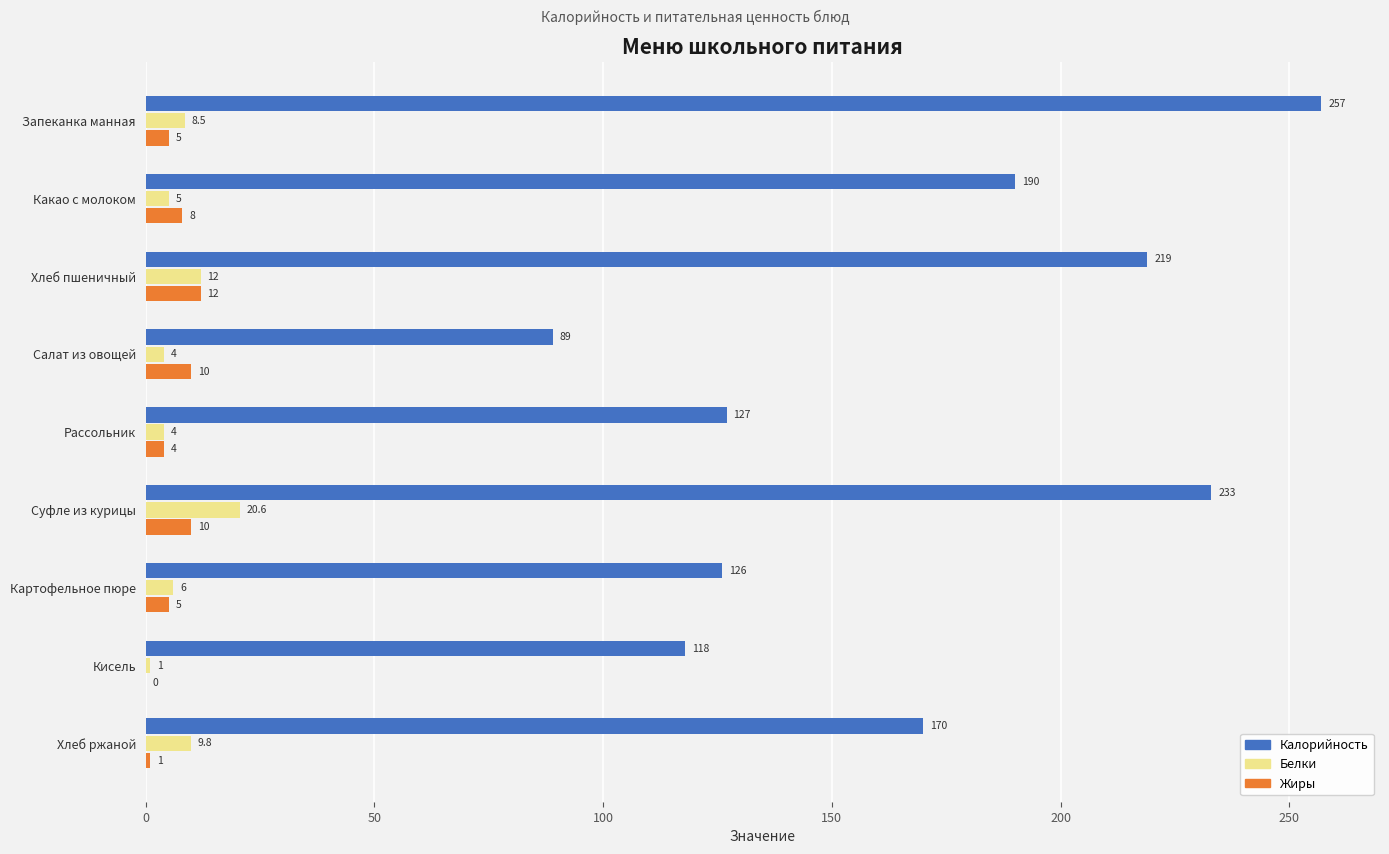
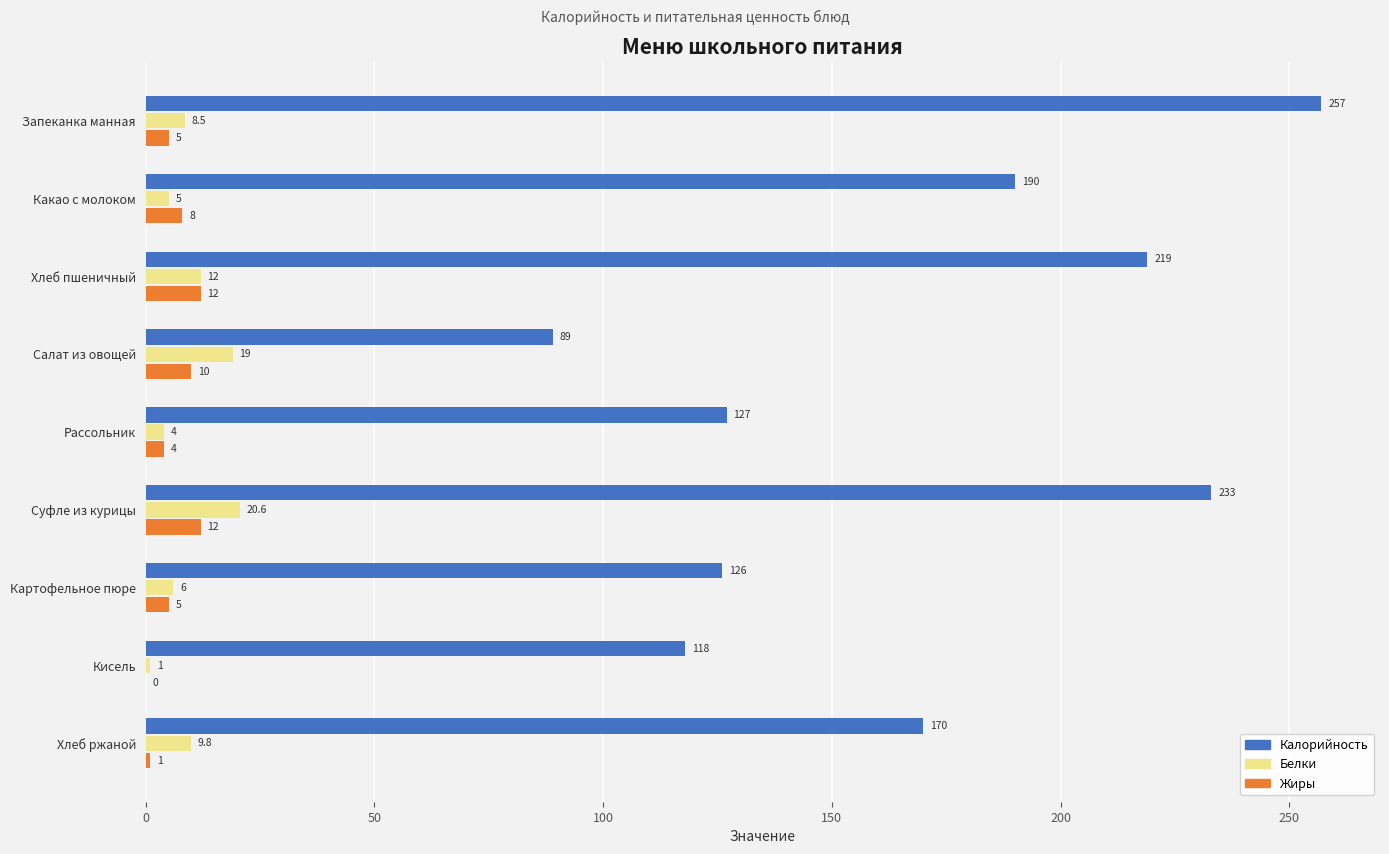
Белки, Салат из овощей: 4 -> 19
Жиры, Суфле из курицы: 10 -> 12
